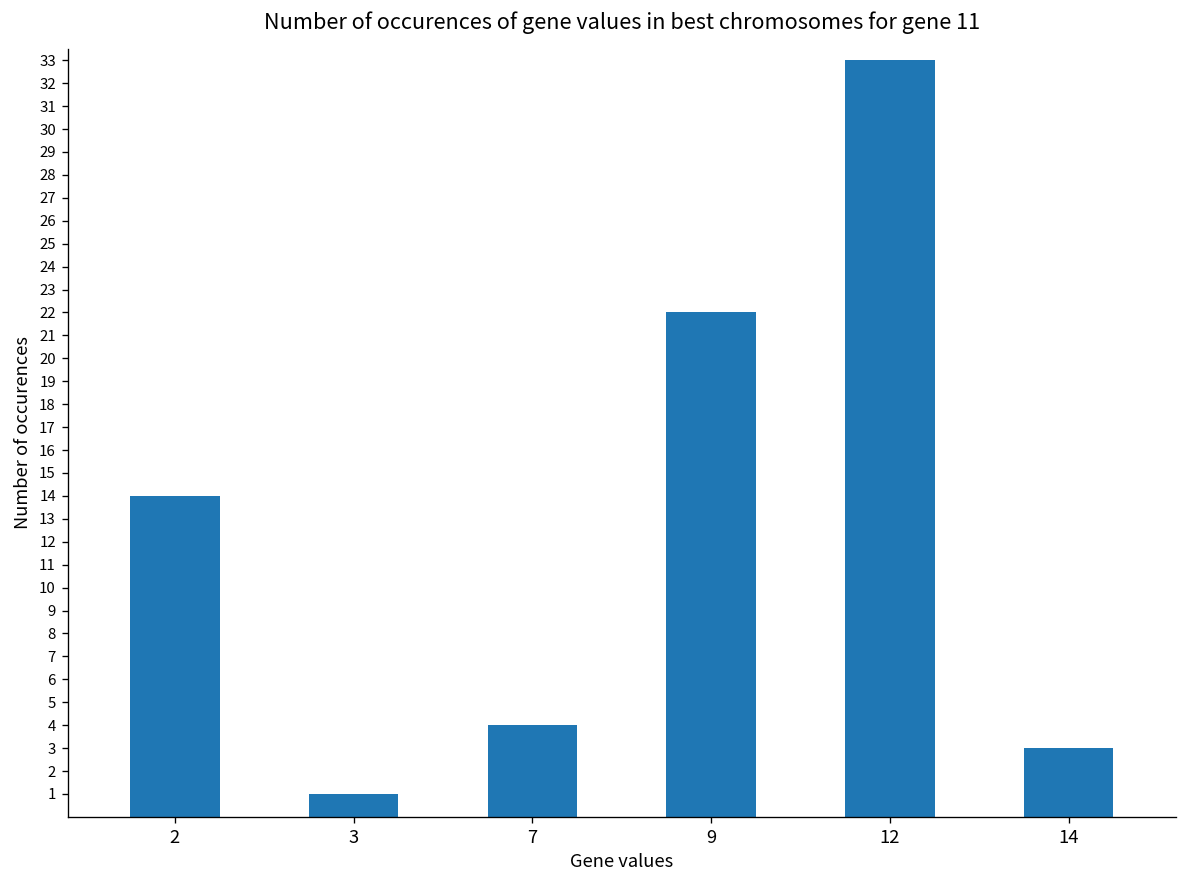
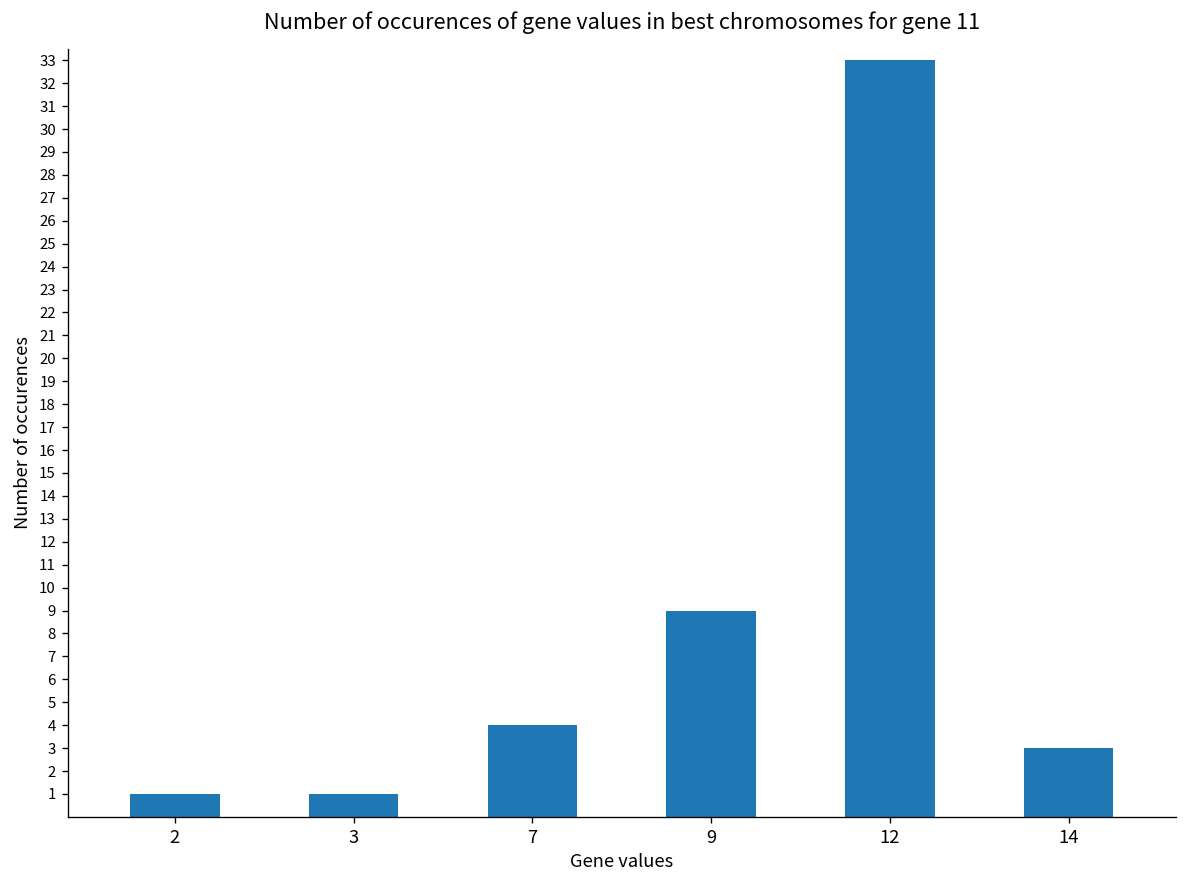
2: 14 -> 1
9: 22 -> 9
